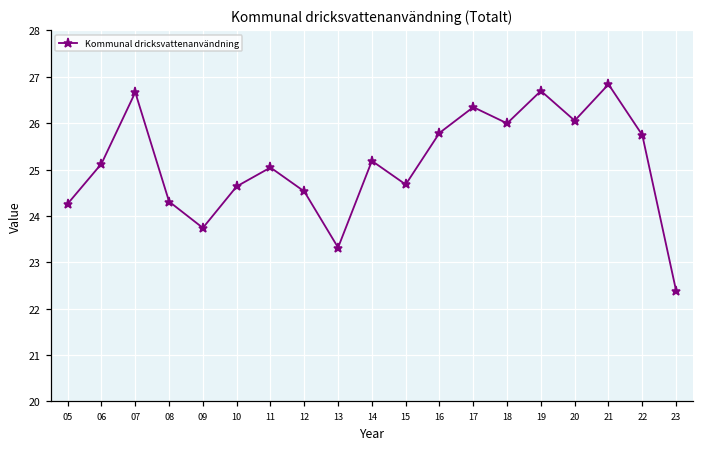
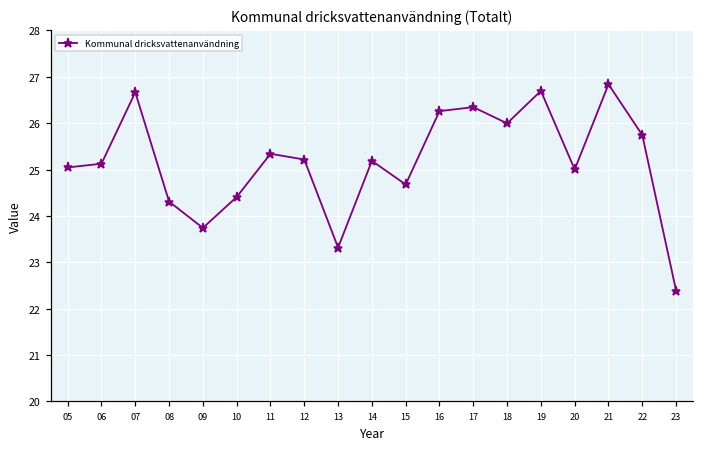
05: 24.3 -> 25.0
10: 24.6 -> 24.4
11: 25.0 -> 25.3
12: 24.5 -> 25.2
16: 25.8 -> 26.3
20: 26.1 -> 25.0
